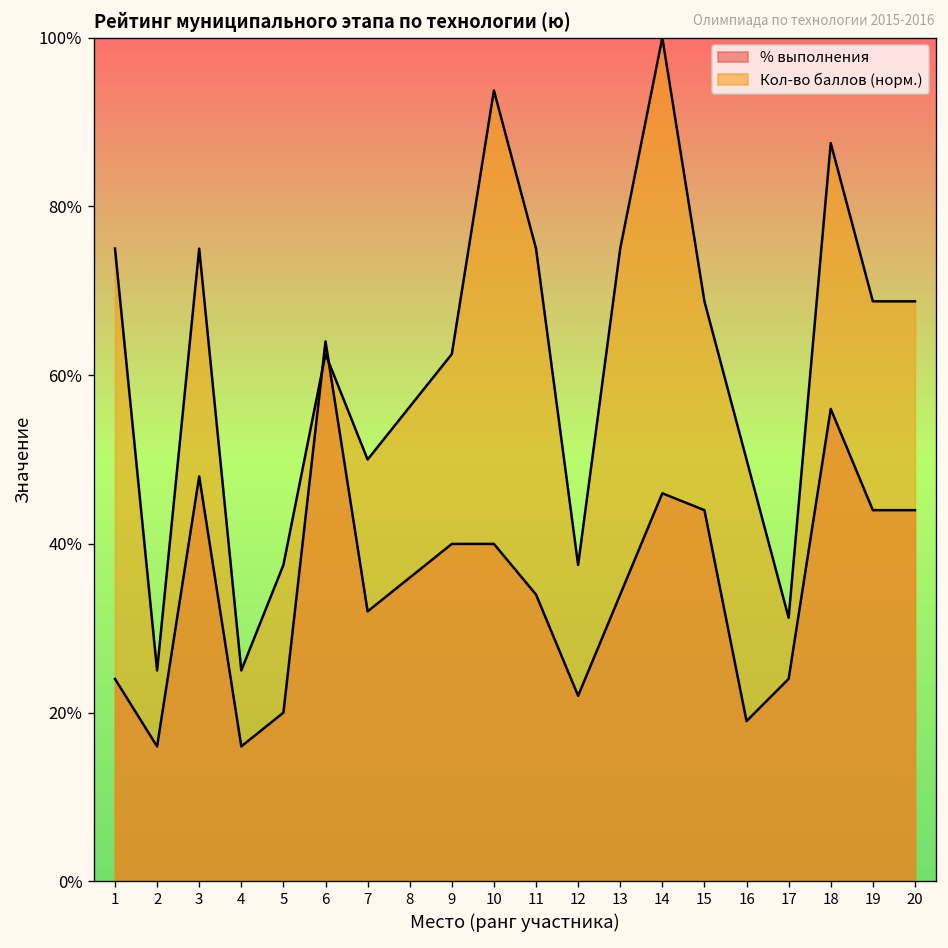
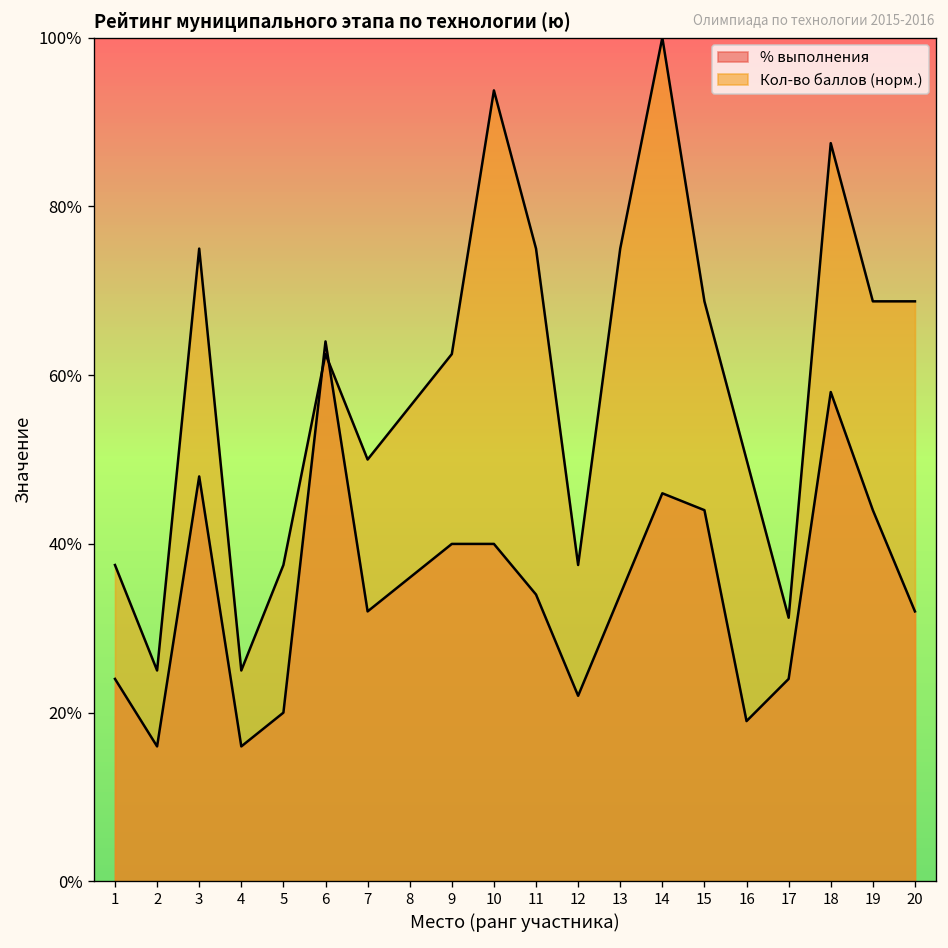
Кол-во баллов (норм.), 1: 75% -> 38%
% выполнения, 18: 56% -> 58%
% выполнения, 20: 44% -> 32%
